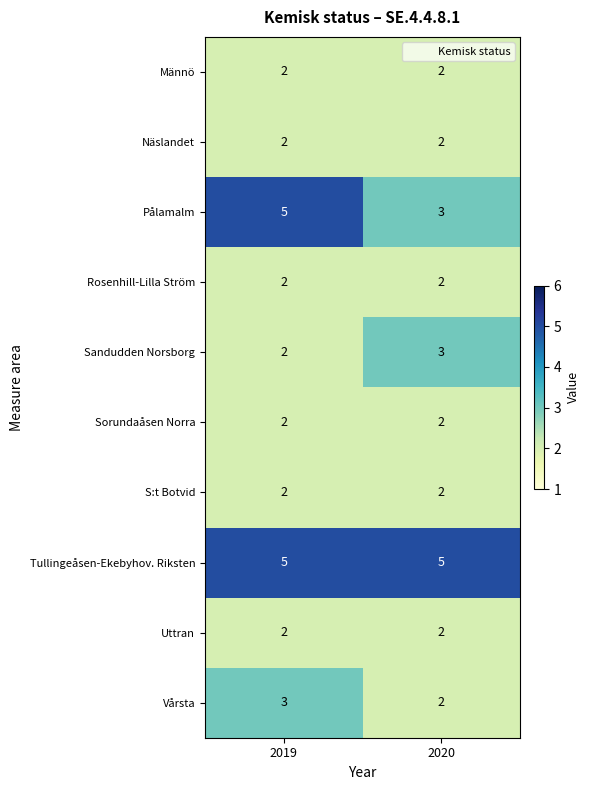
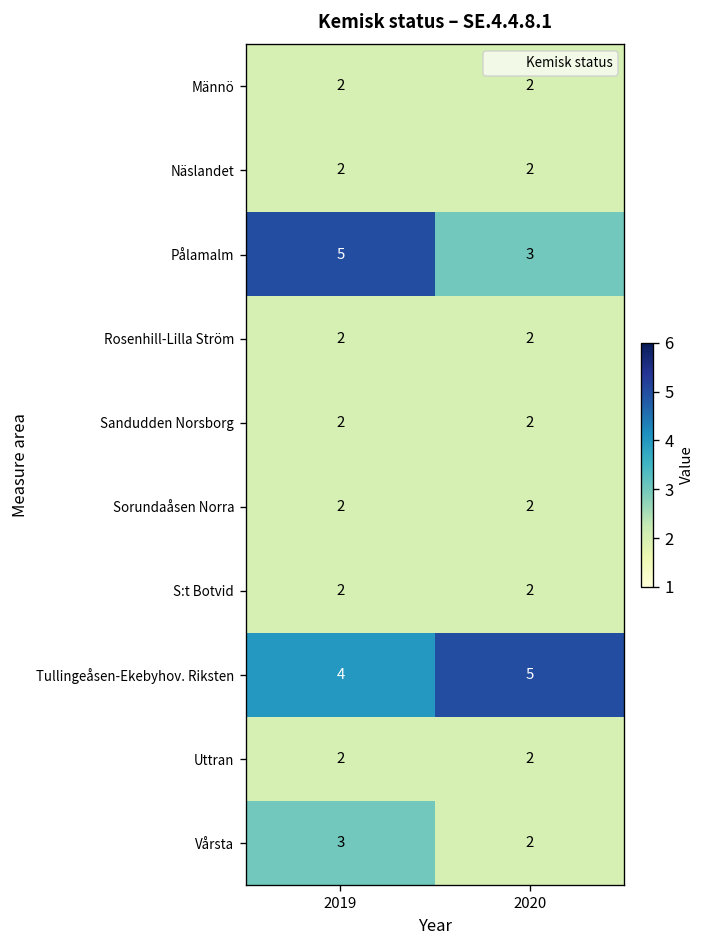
Sandudden Norsborg, 2020: 3 -> 2
Tullingeåsen-Ekebyhov. Riksten, 2019: 5 -> 4
